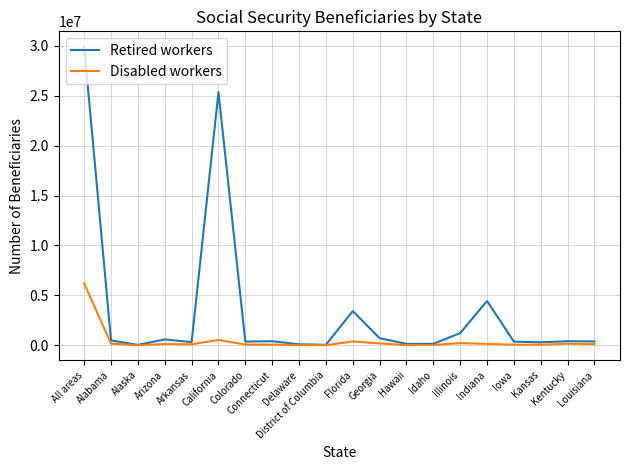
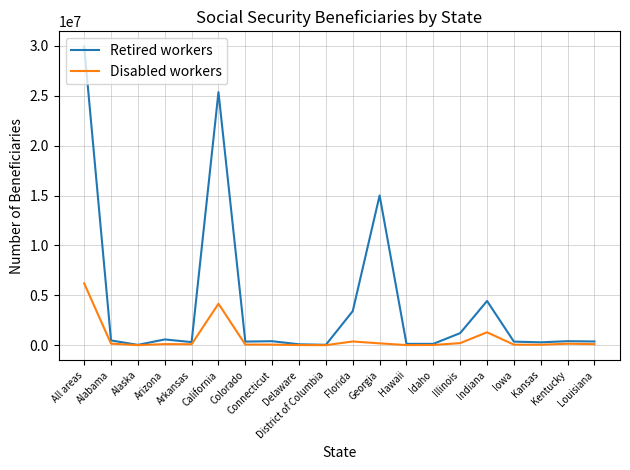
Disabled workers, California: 1000000 -> 4000000
Retired workers, Georgia: 1000000 -> 15000000
Disabled workers, Indiana: 0 -> 1000000
